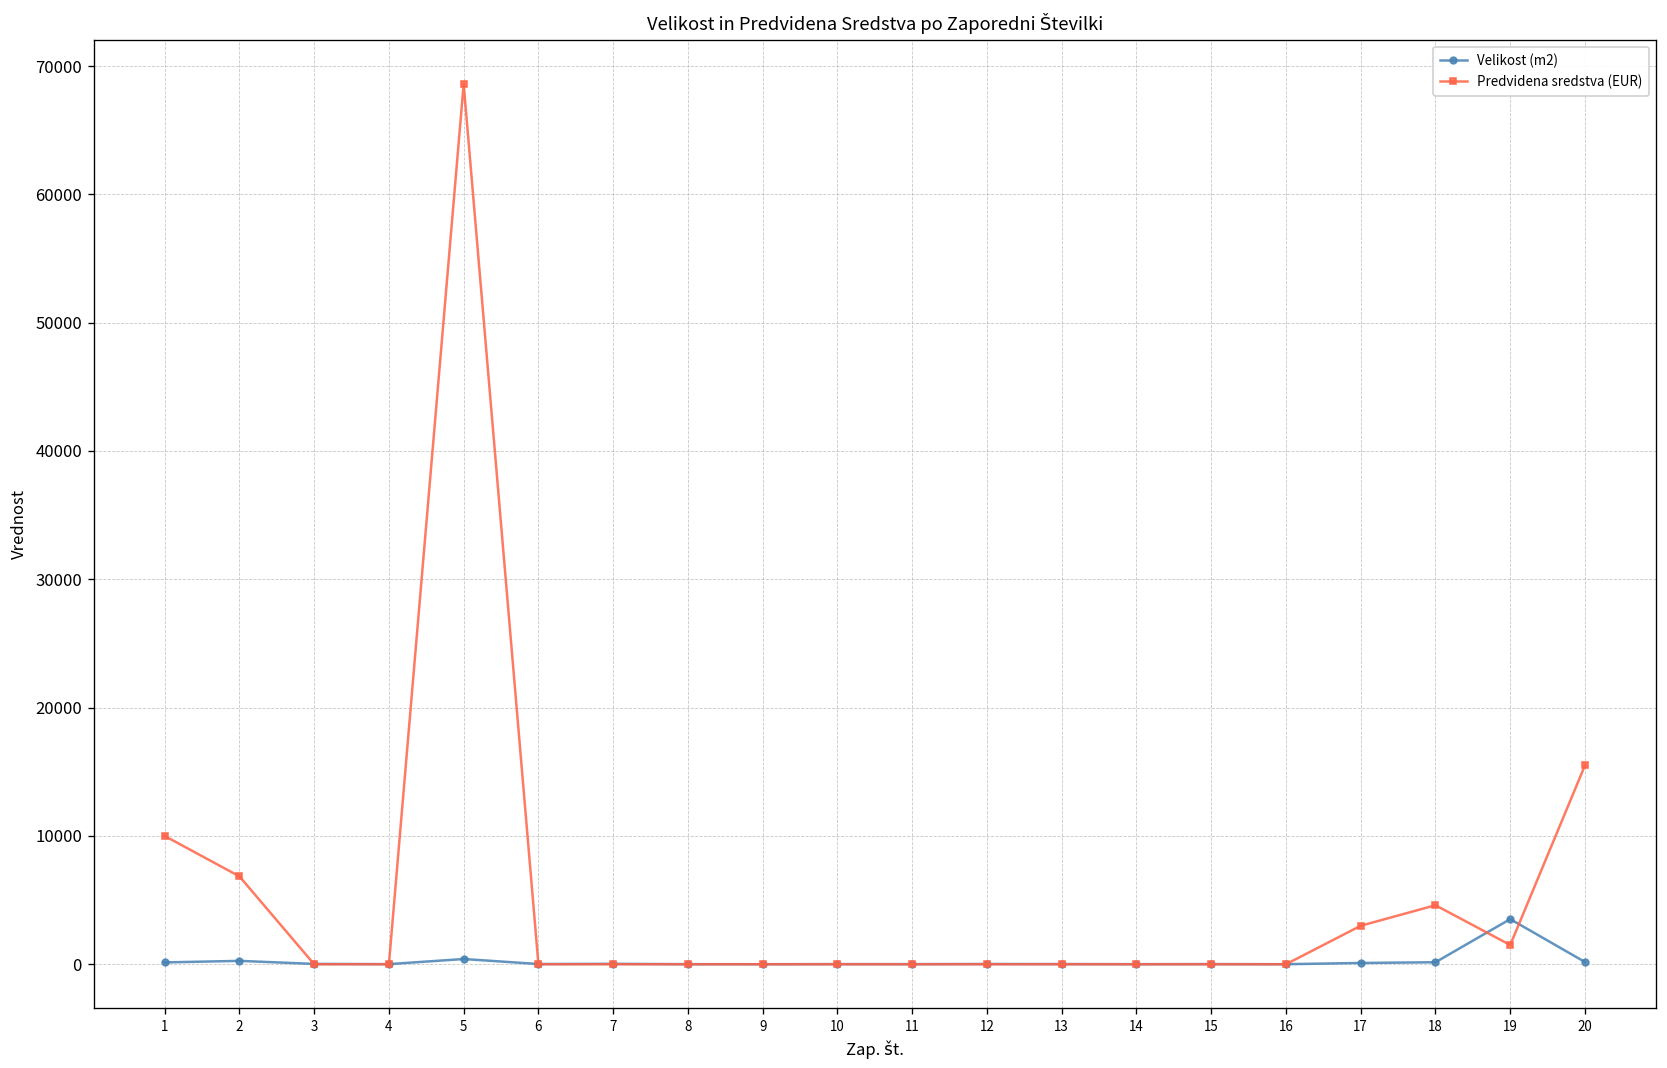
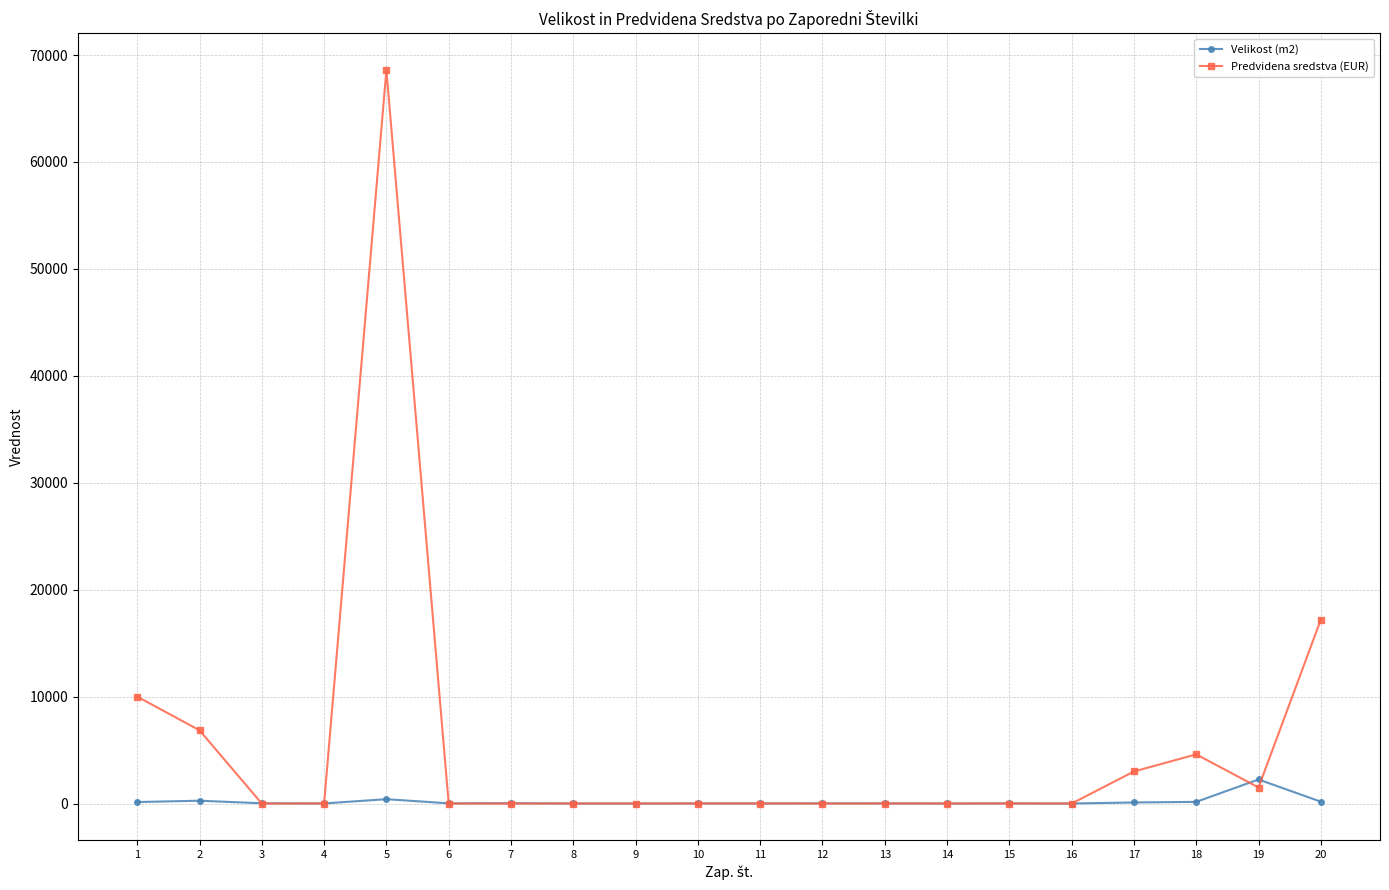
Velikost (m2), 19: 3500 -> 2300
Predvidena sredstva (EUR), 20: 15500 -> 17200
